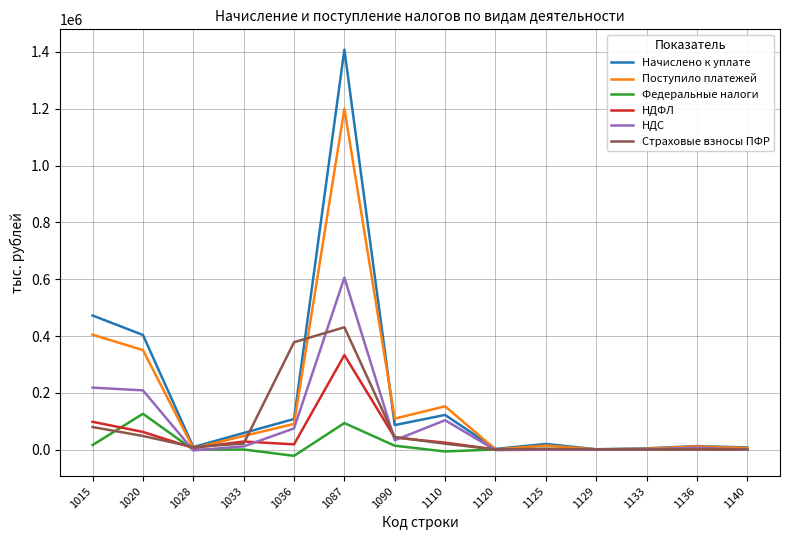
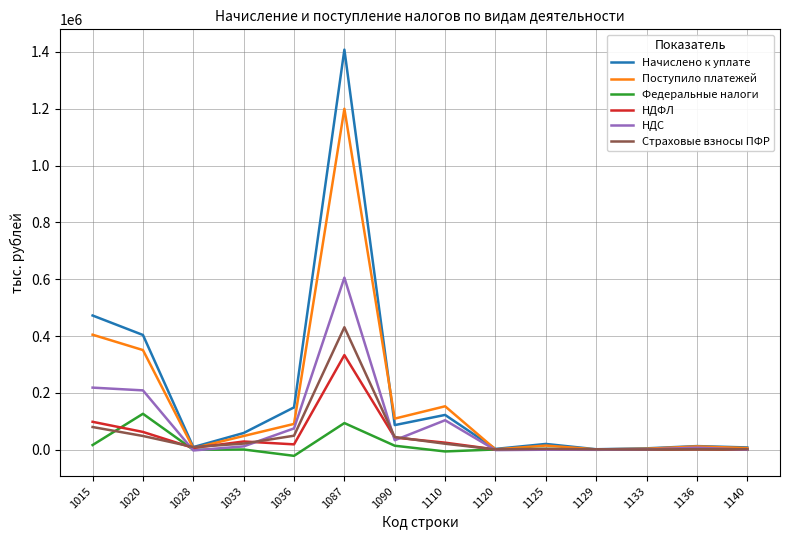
Начислено к уплате, 1036: 110000 -> 150000
Страховые взносы ПФР, 1036: 380000 -> 50000
